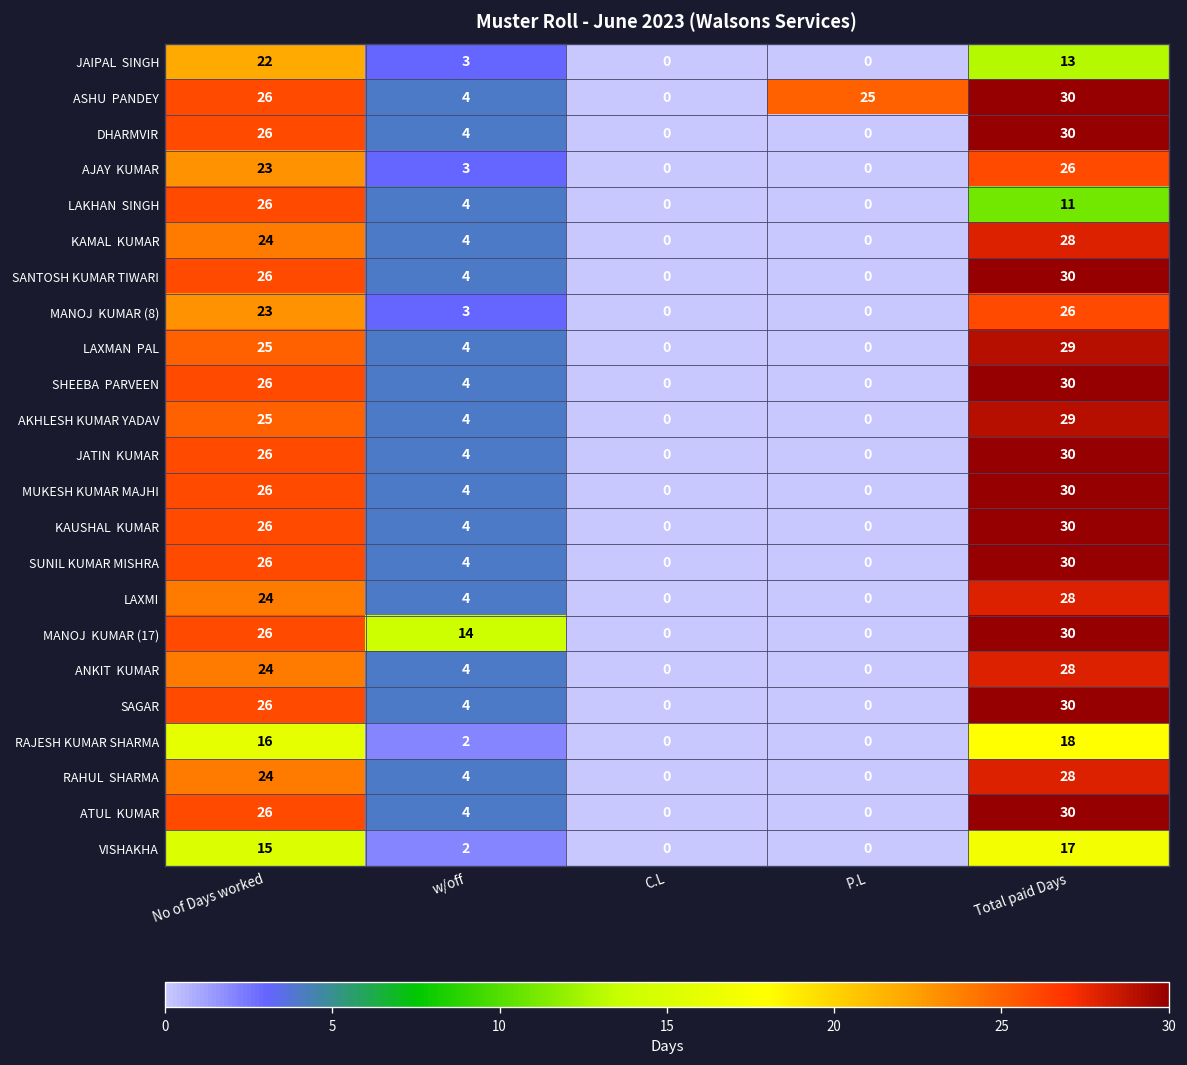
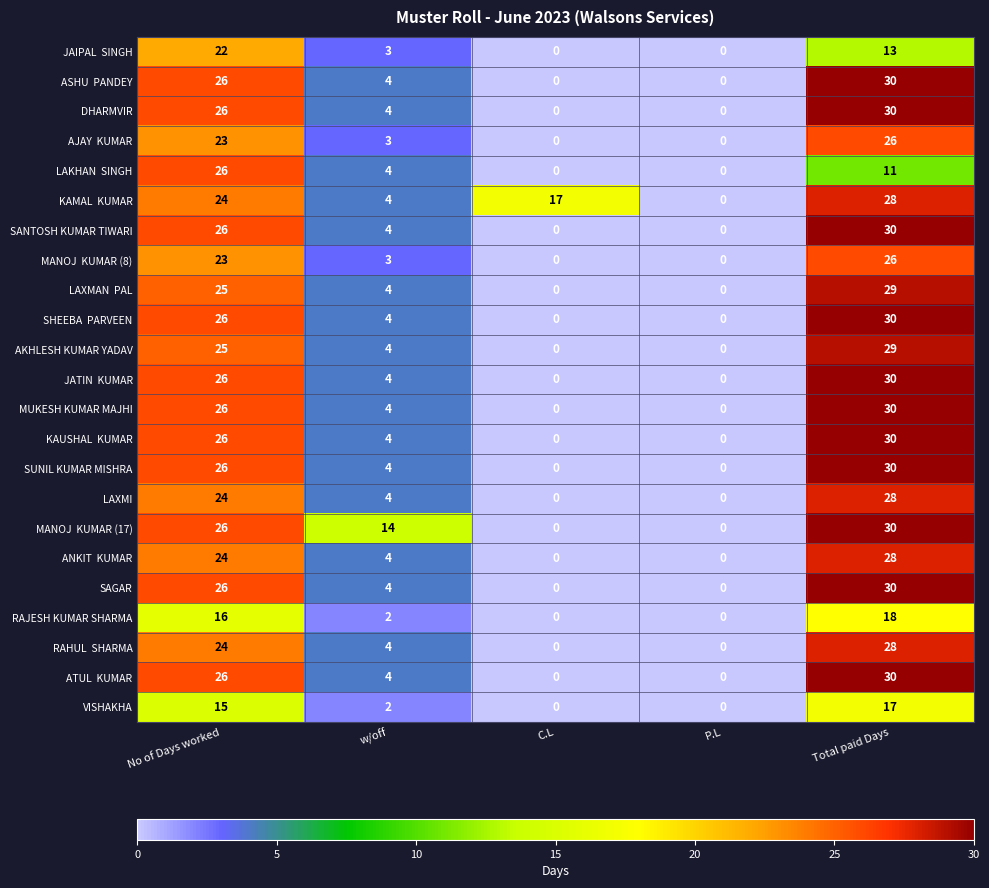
ASHU PANDEY, P.L: 25 -> 0
KAMAL KUMAR, C.L: 0 -> 17
